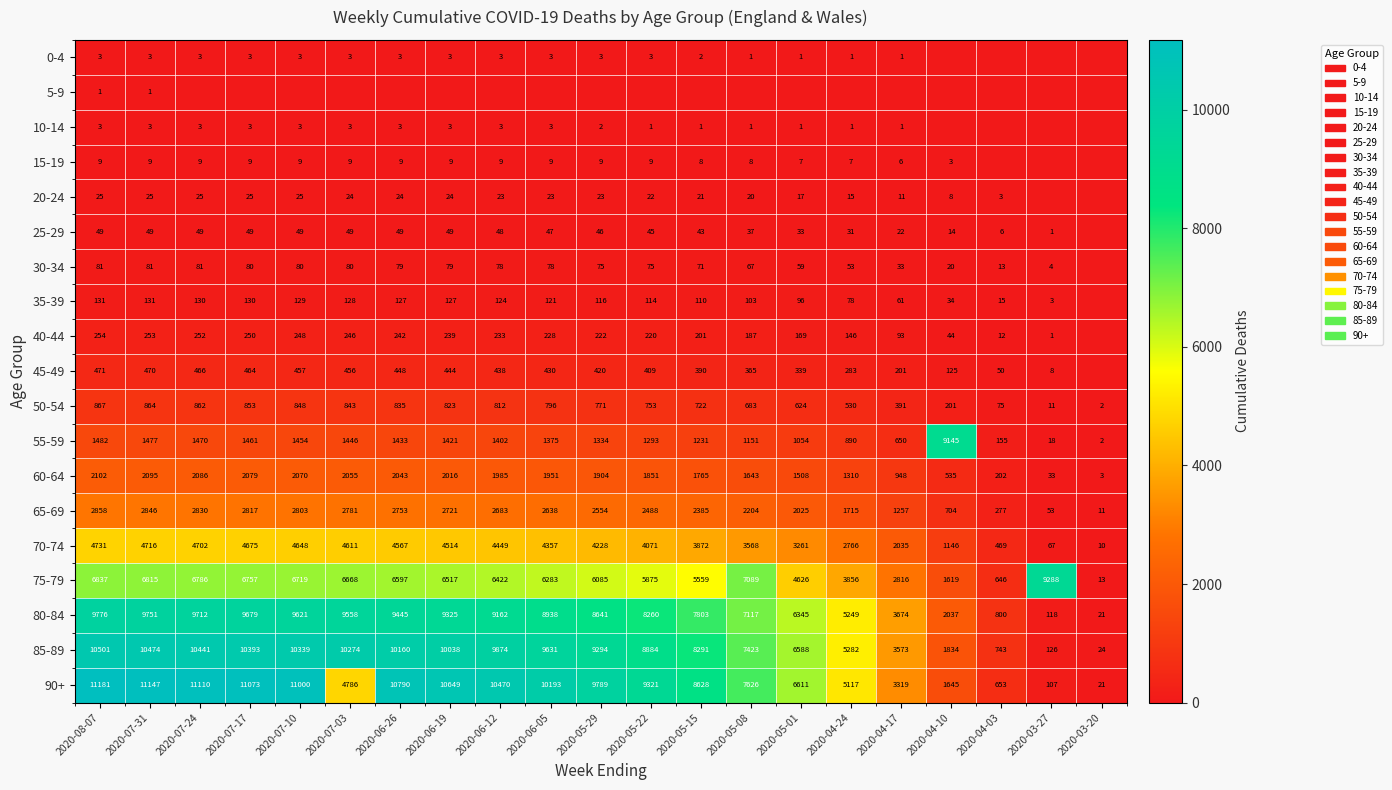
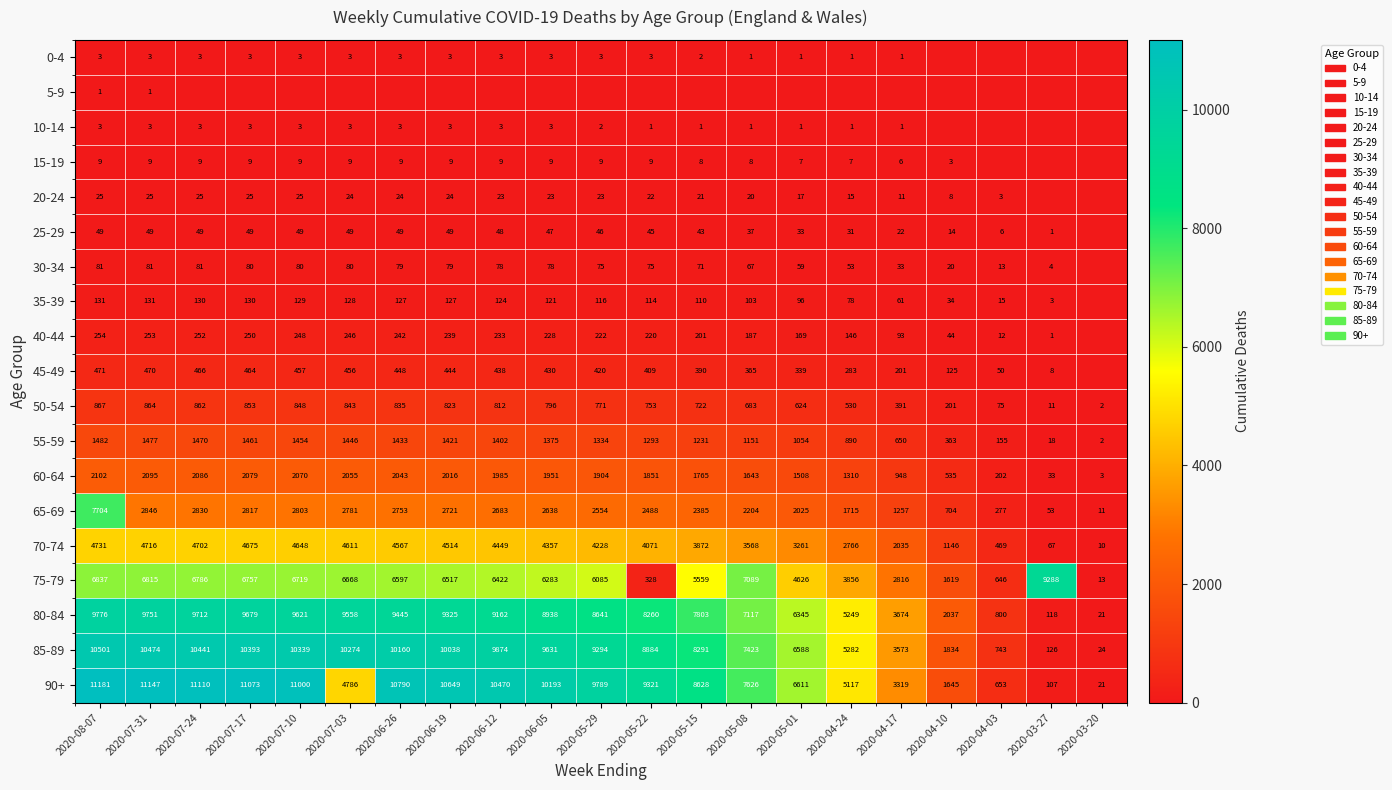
55-59, 2020-04-10: 9145 -> 363
65-69, 2020-08-07: 2858 -> 7704
75-79, 2020-05-22: 5875 -> 328
